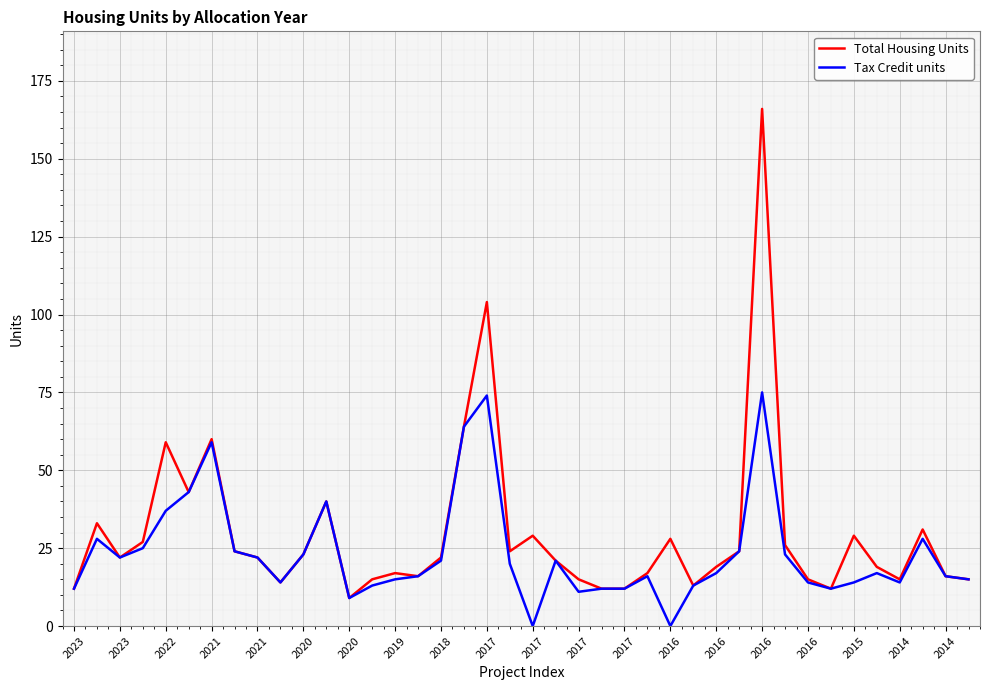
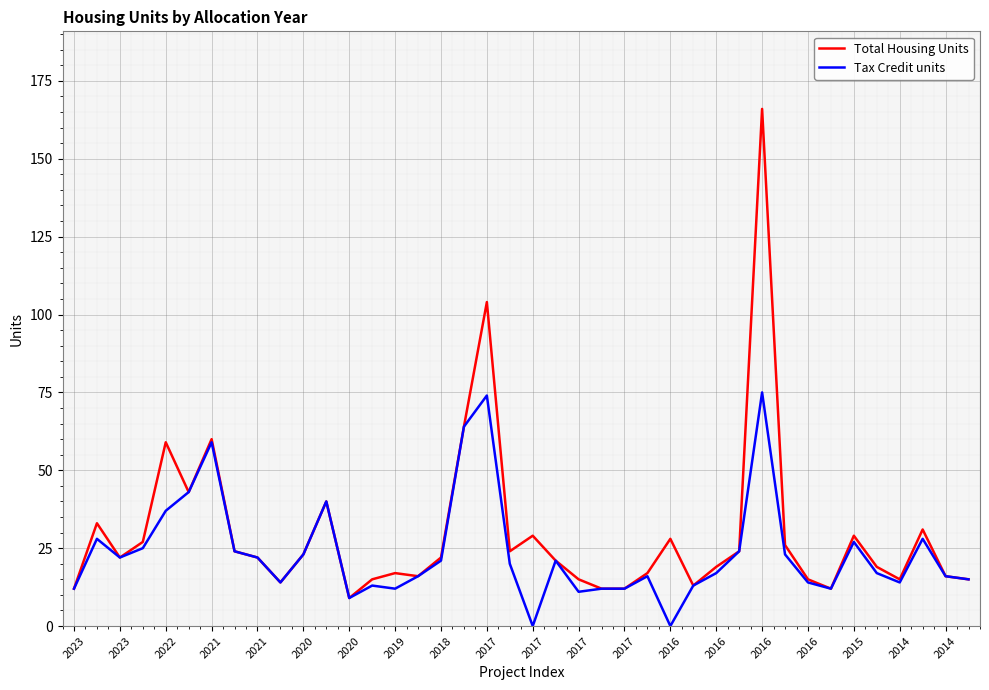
Tax Credit units, 2019: 15 -> 12
Tax Credit units, 2015: 14 -> 27
